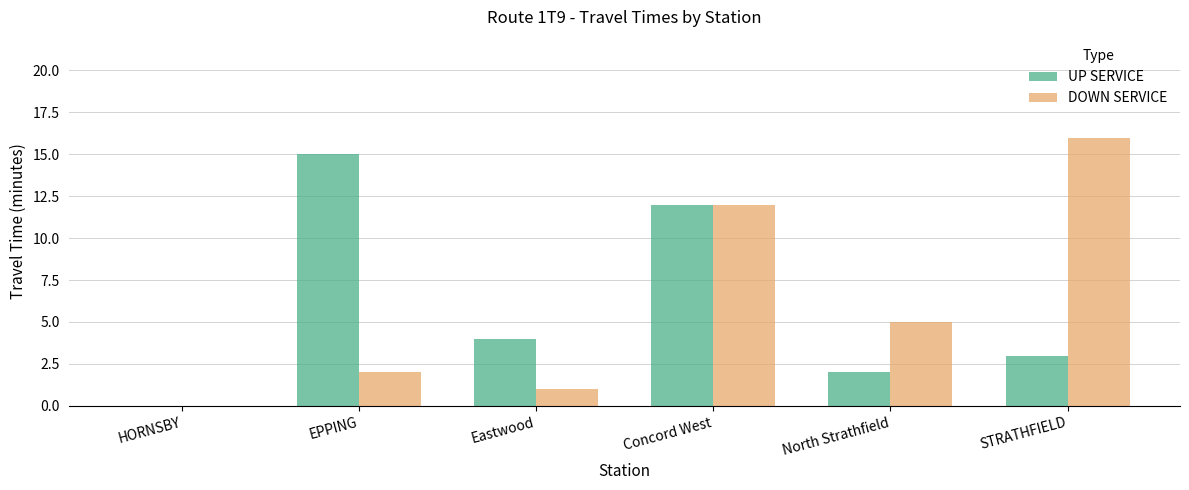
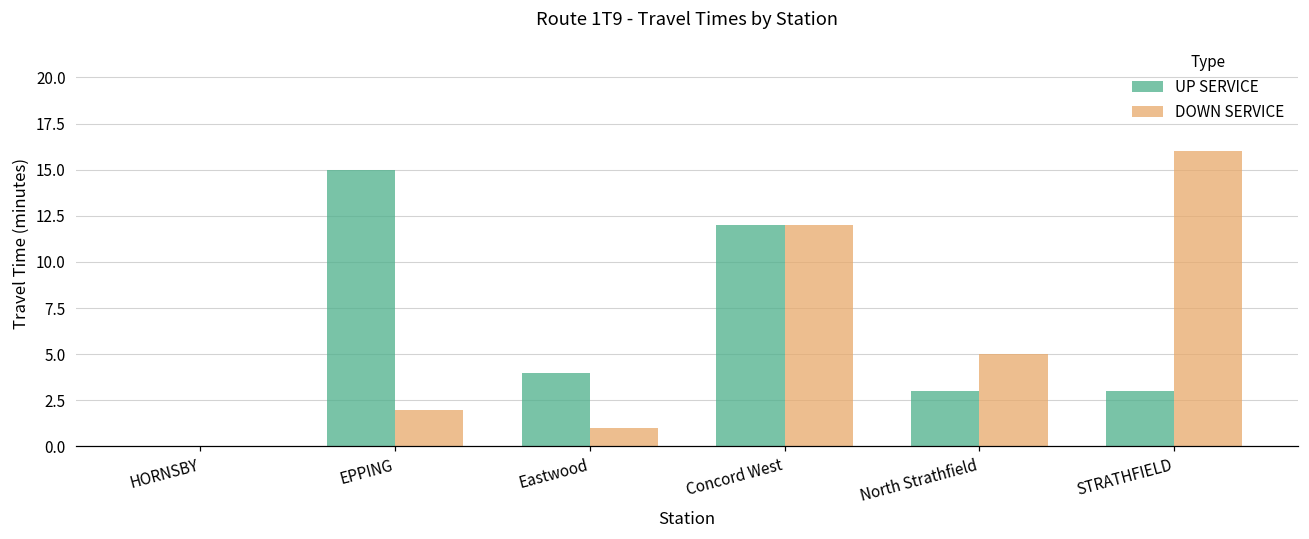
UP SERVICE, North Strathfield: 2 -> 3
